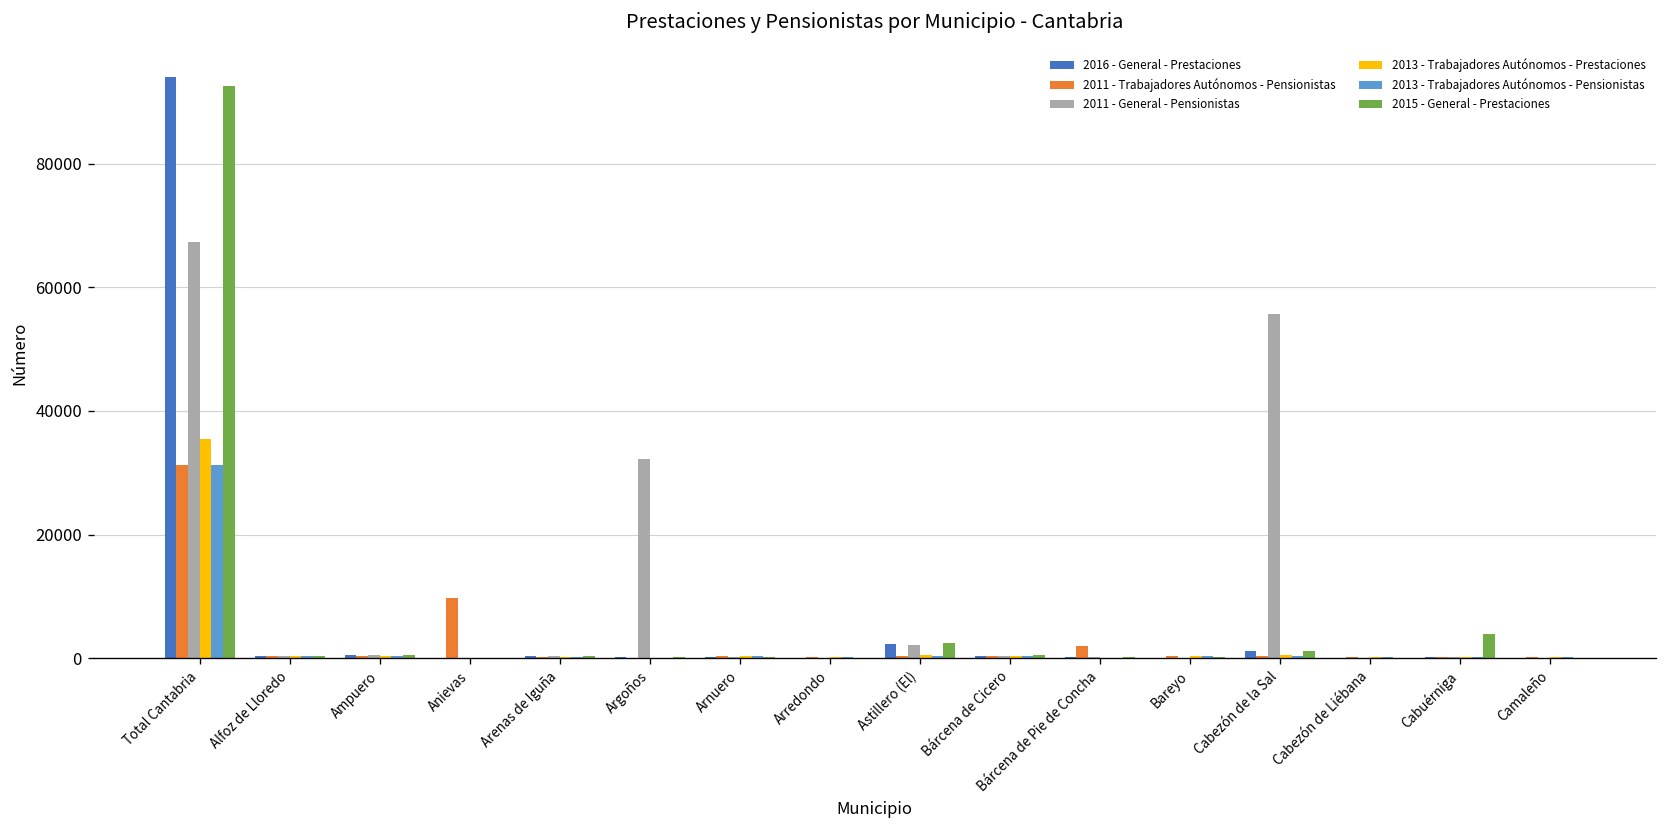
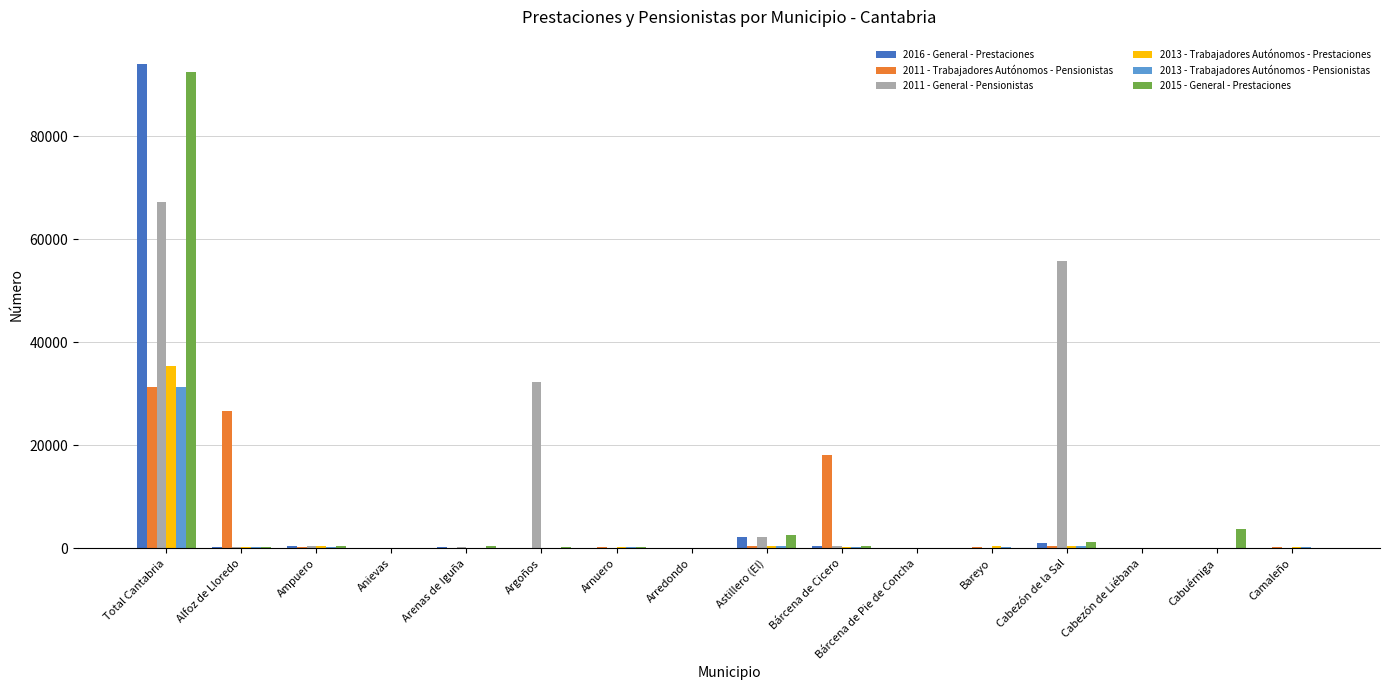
2011 - Trabajadores Autónomos - Pensionistas, Alfoz de Lloredo: 0 -> 27000
2011 - Trabajadores Autónomos - Pensionistas, Anievas: 10000 -> 0
2011 - Trabajadores Autónomos - Pensionistas, Bárcena de Cicero: 0 -> 18000
2011 - Trabajadores Autónomos - Pensionistas, Bárcena de Pie de Concha: 2000 -> 0
